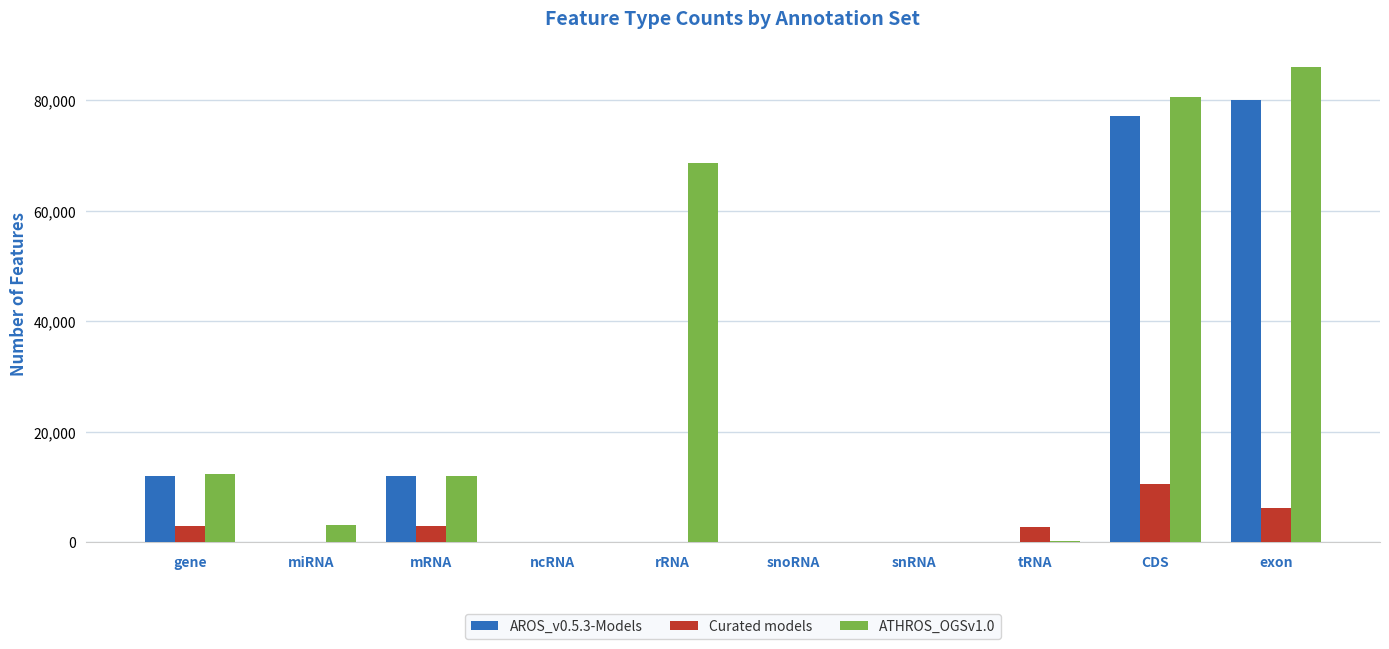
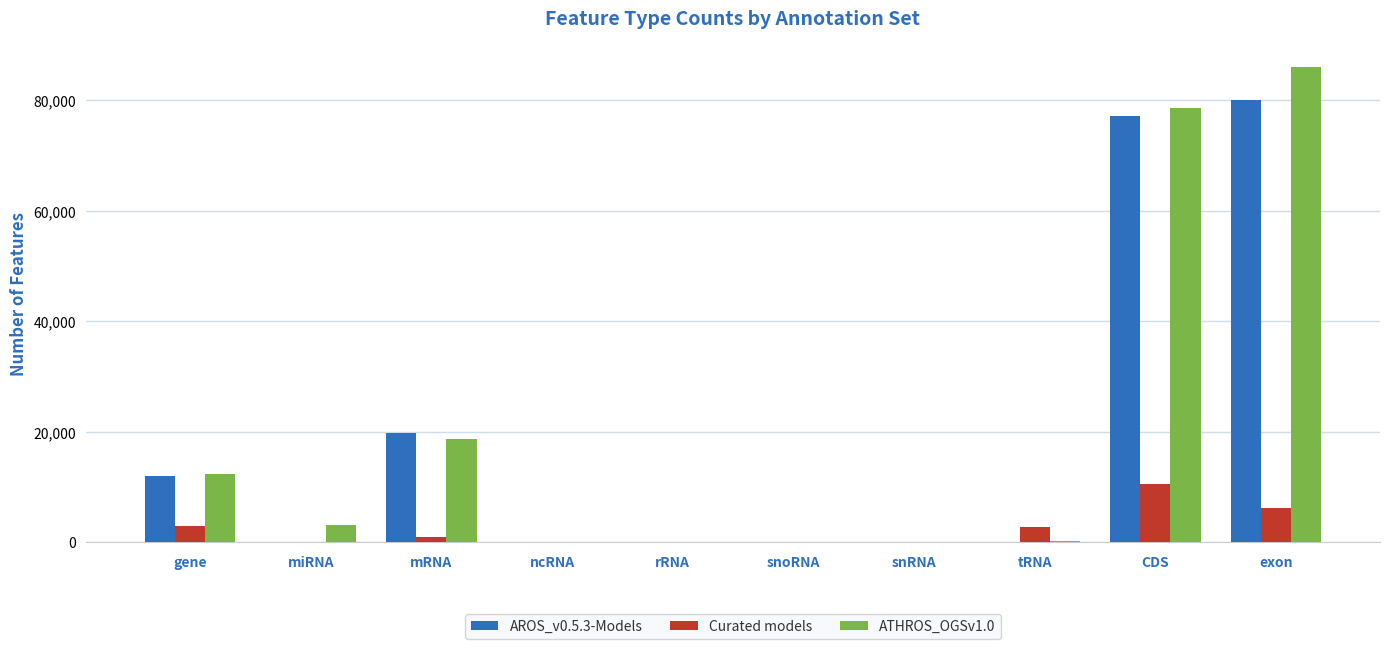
AROS_v0.5.3-Models, mRNA: 12,000 -> 20,000
Curated models, mRNA: 3,000 -> 1,000
ATHROS_OGSv1.0, mRNA: 12,000 -> 19,000
ATHROS_OGSv1.0, rRNA: 69,000 -> 0
ATHROS_OGSv1.0, CDS: 81,000 -> 79,000
